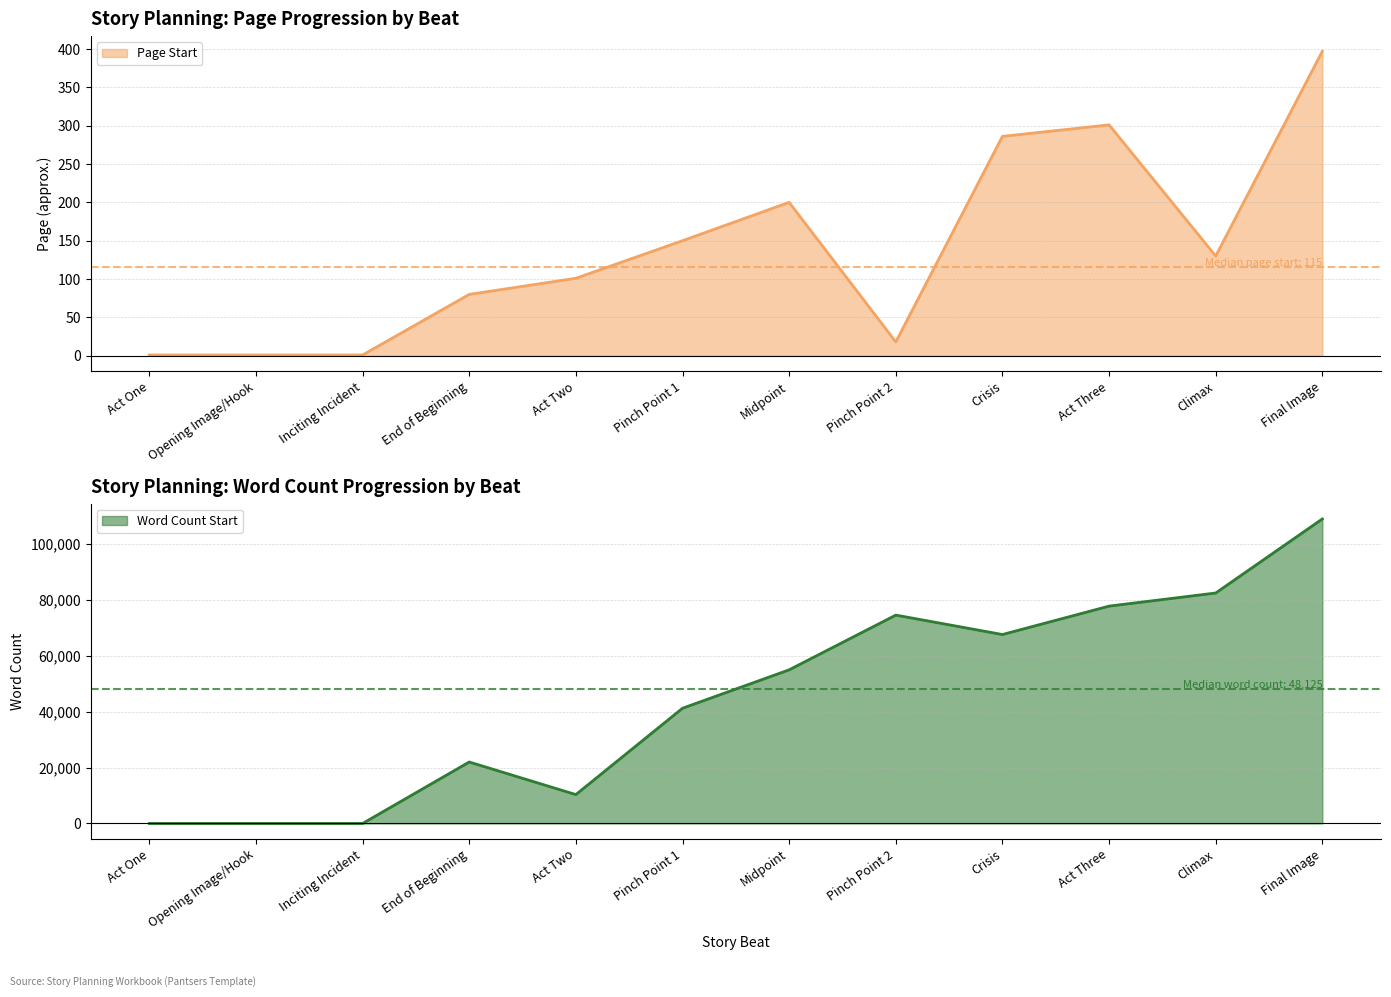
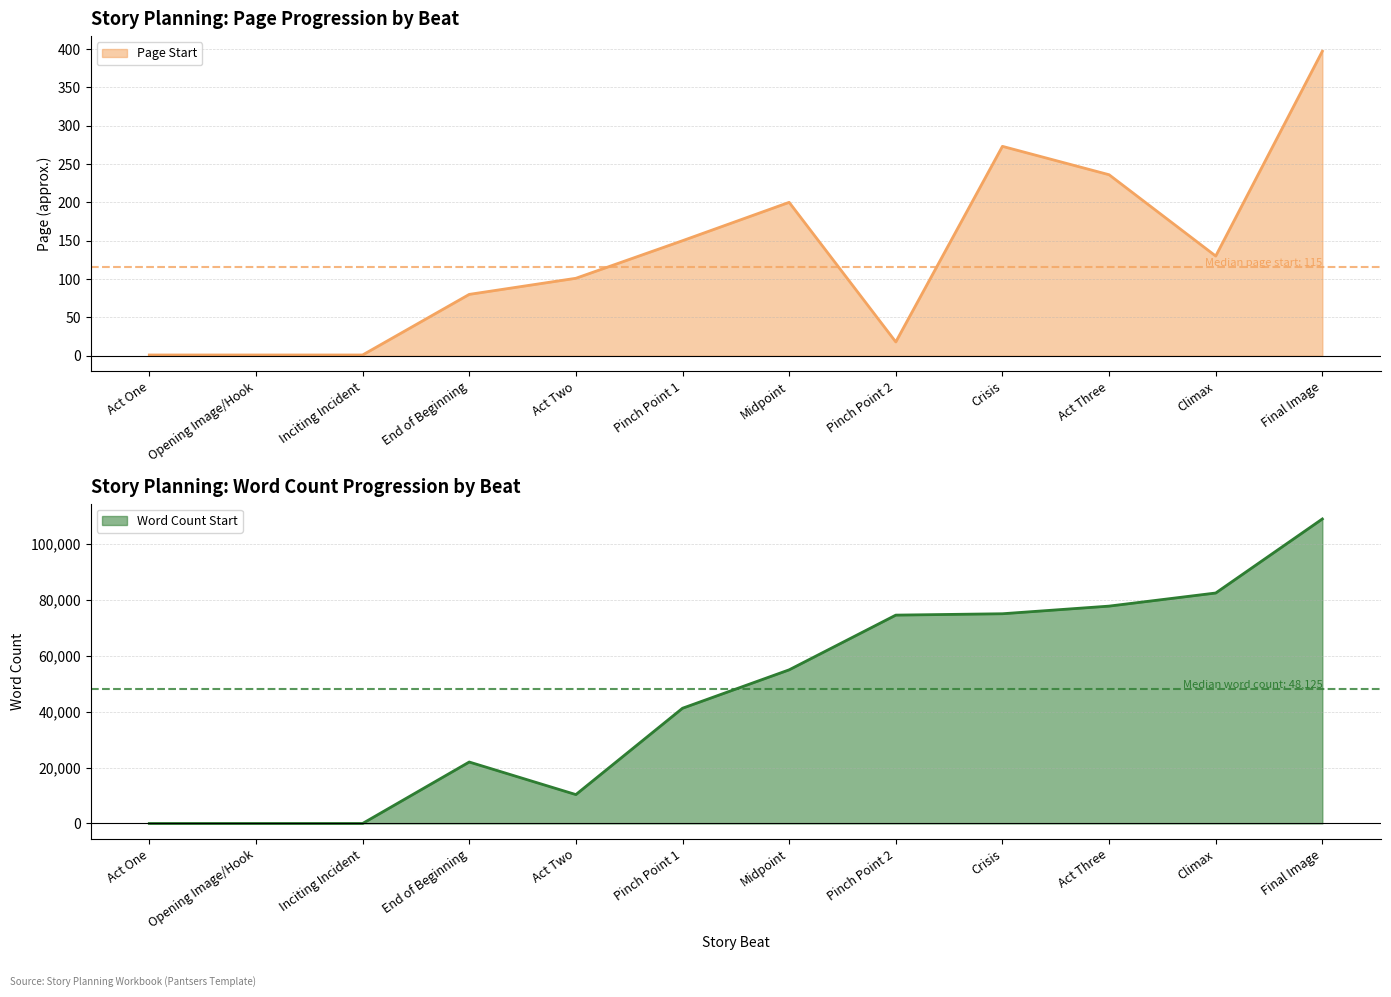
Story Planning: Page Progression by Beat, Crisis: 290 -> 270
Story Planning: Page Progression by Beat, Act Three: 300 -> 240
Story Planning: Word Count Progression by Beat, Crisis: 68,000 -> 75,000
